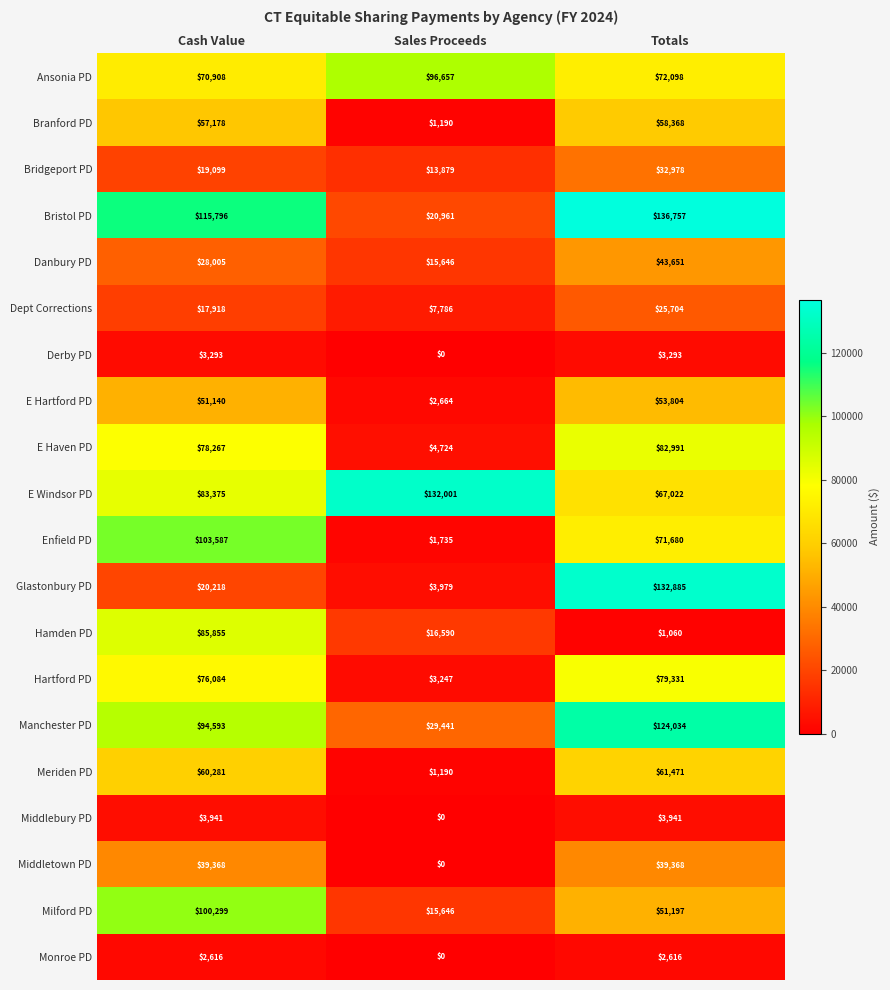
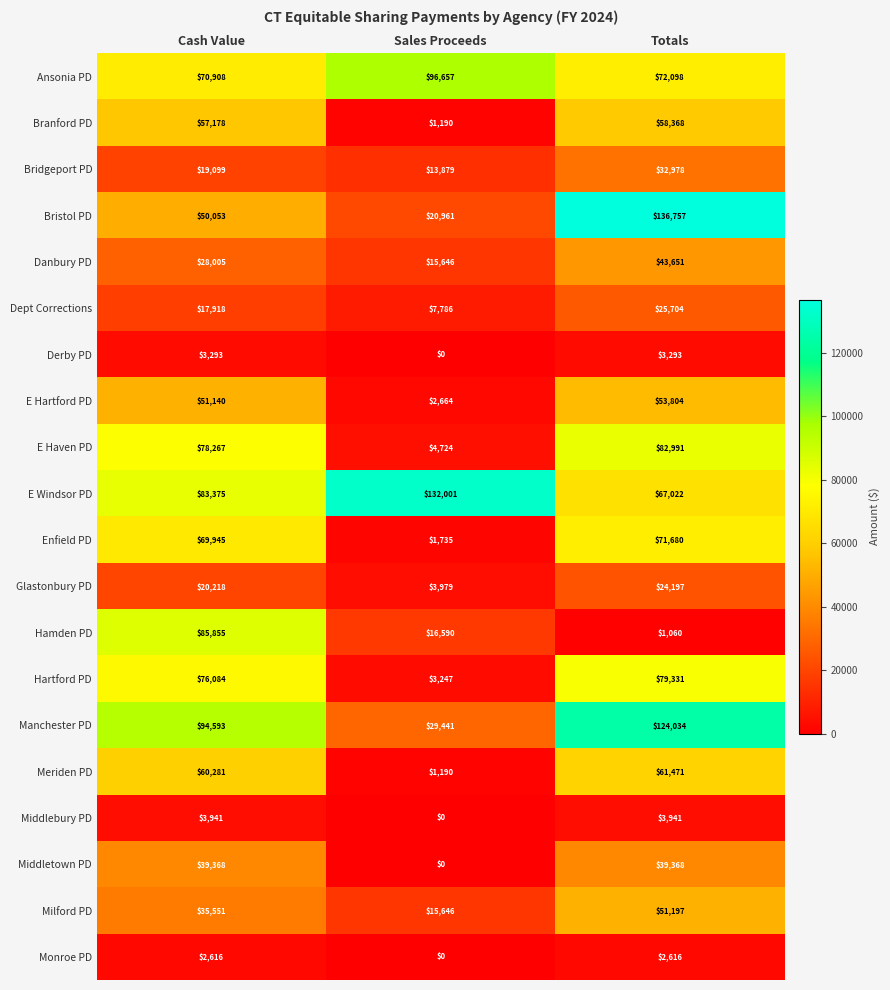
Bristol PD, Cash Value: $115,796 -> $50,053
Enfield PD, Cash Value: $103,587 -> $69,945
Glastonbury PD, Totals: $132,885 -> $24,197
Milford PD, Cash Value: $100,299 -> $35,551
